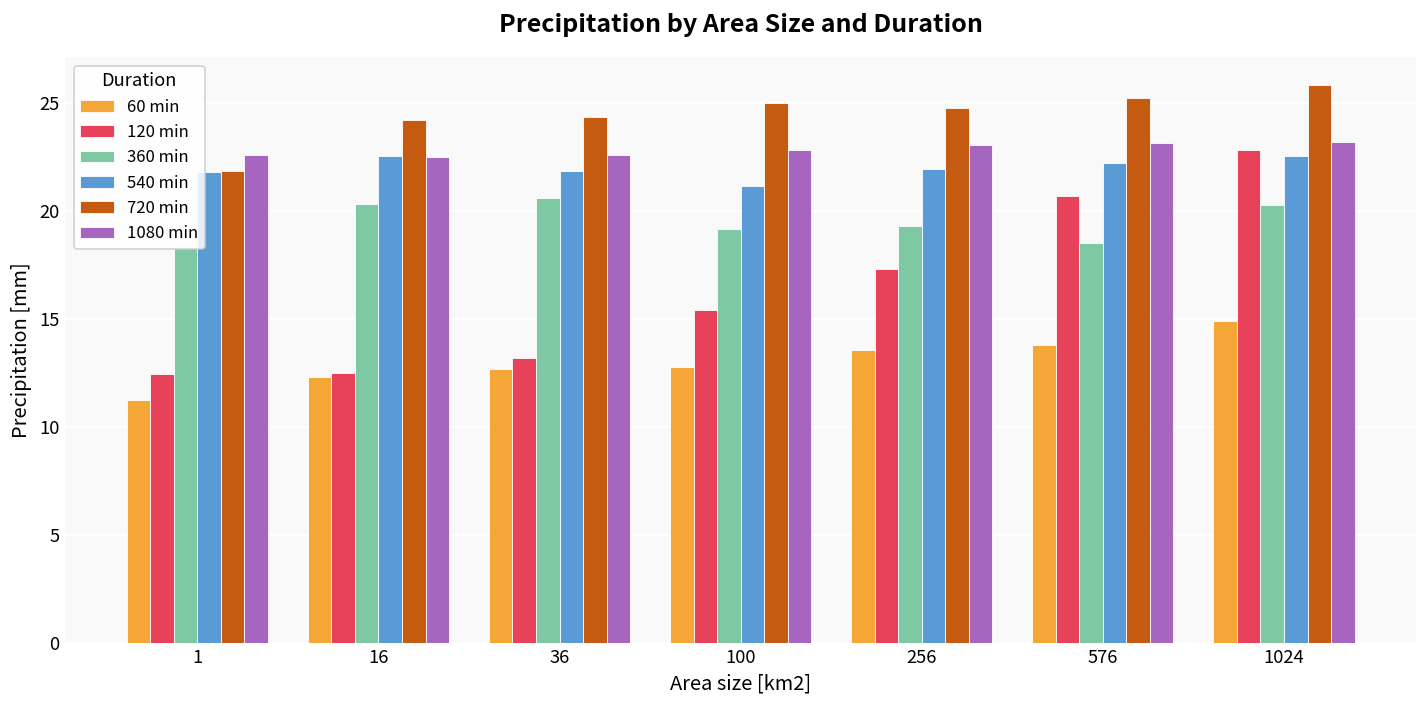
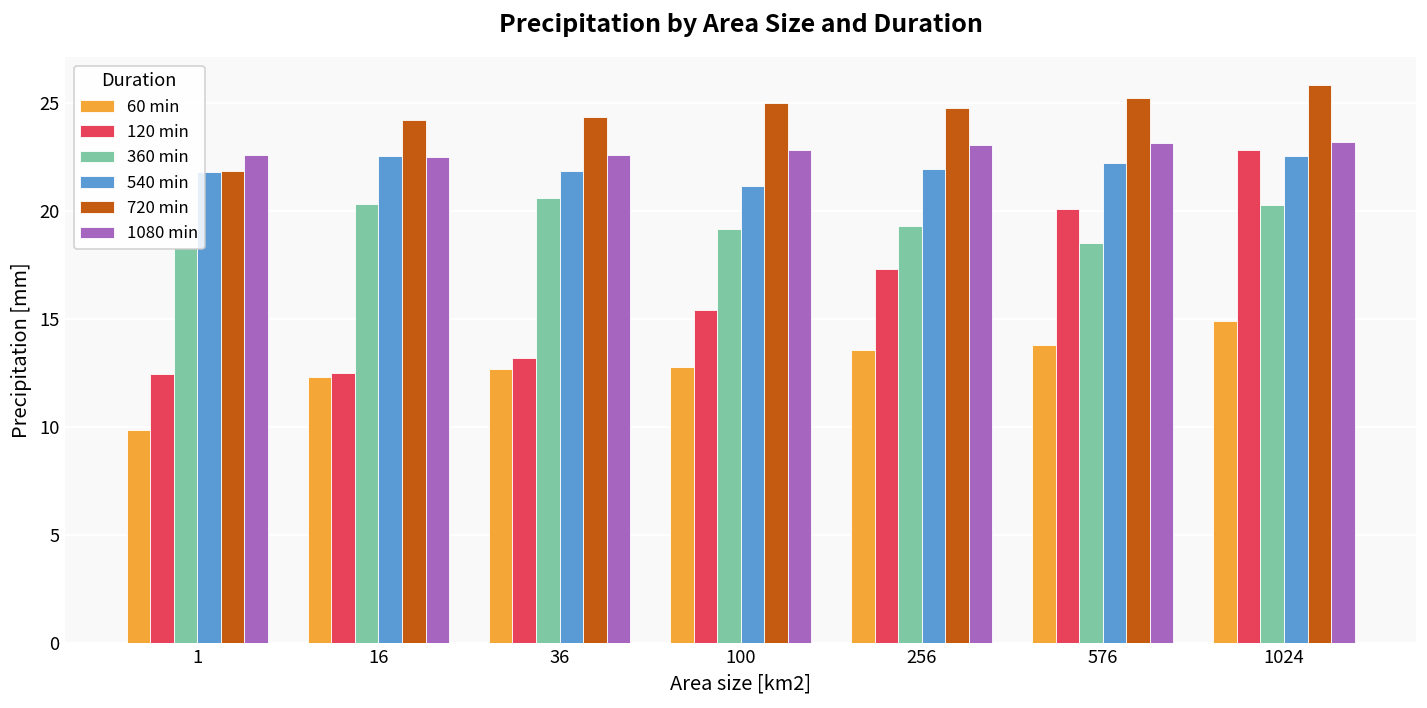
60 min, 1: 11.2 -> 9.8
120 min, 576: 20.7 -> 20.1
